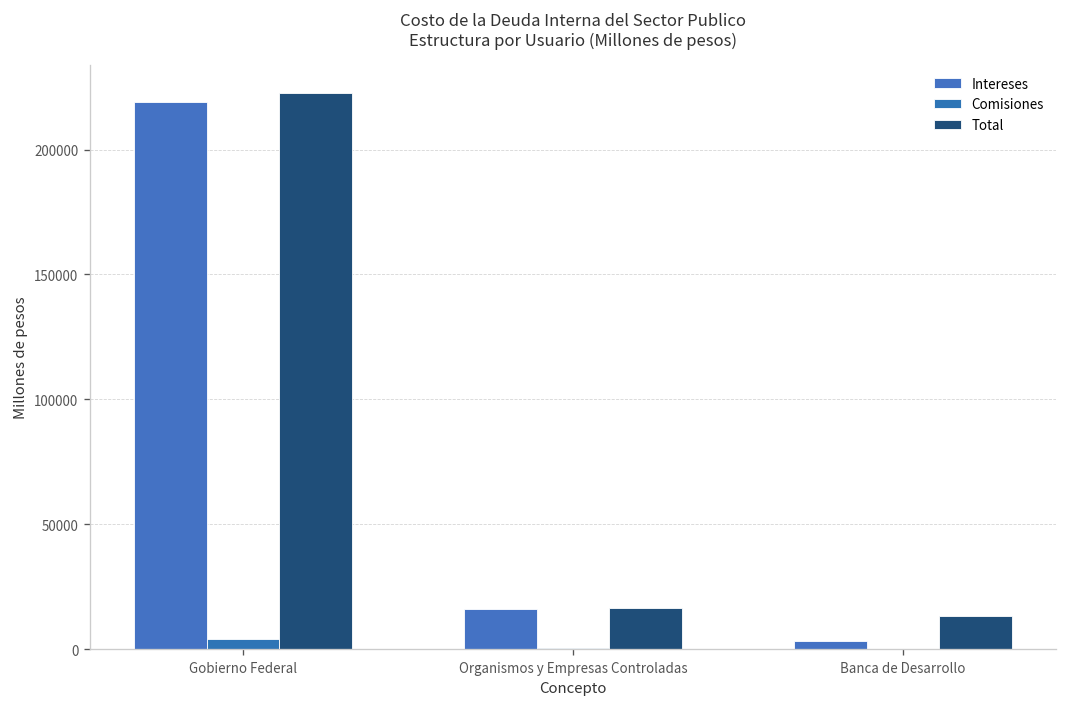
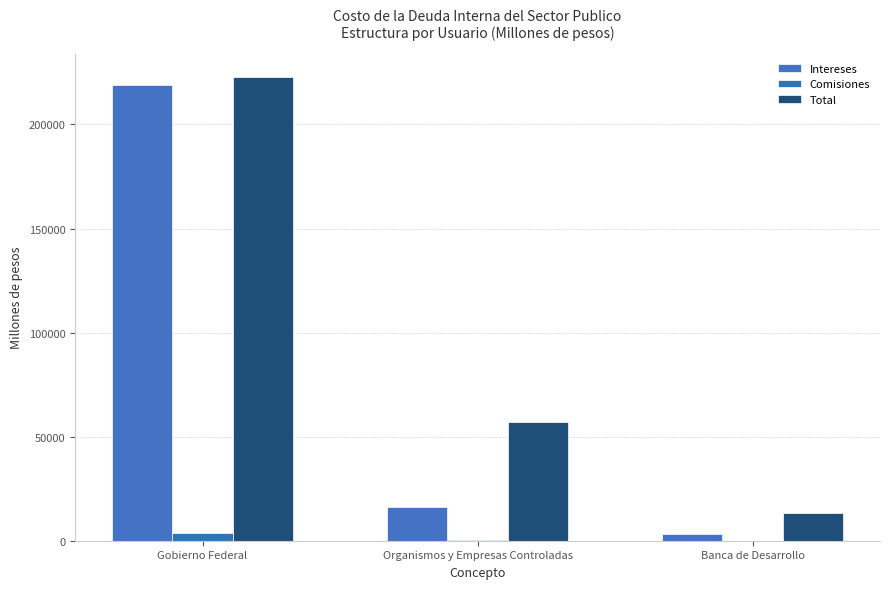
Total, Organismos y Empresas Controladas: 17000 -> 57000
